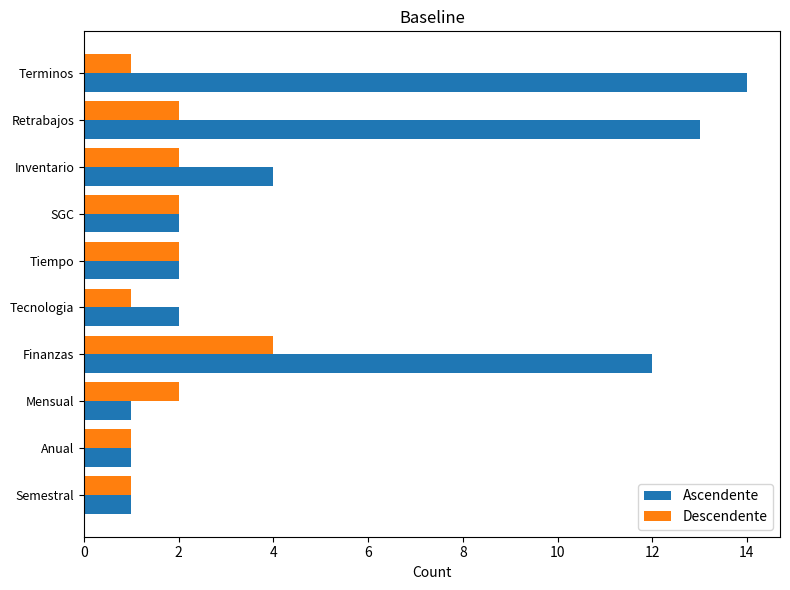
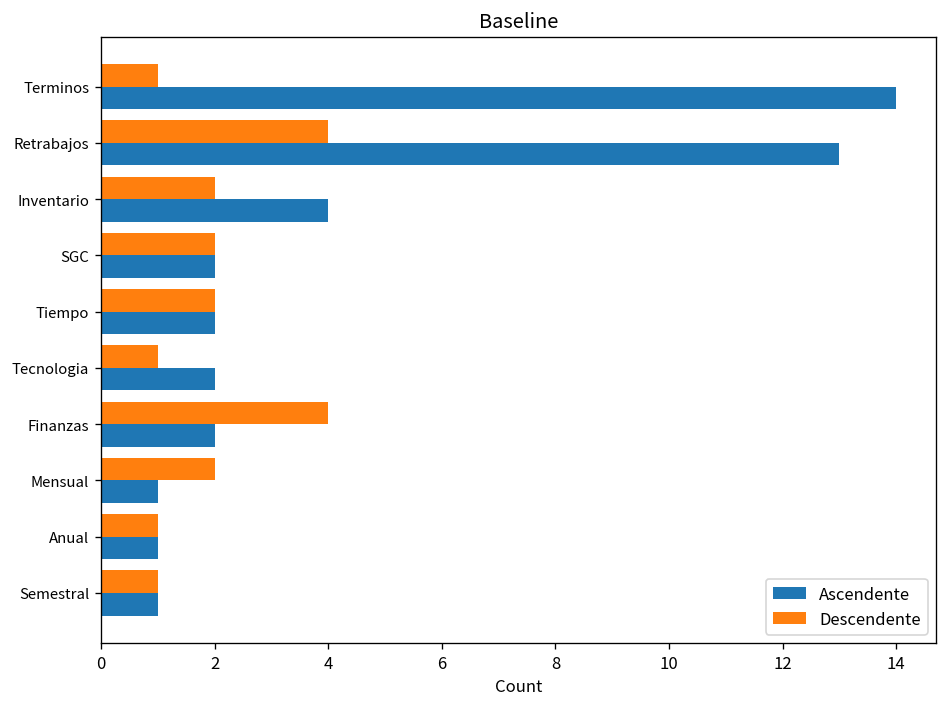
Descendente, Retrabajos: 2 -> 4
Ascendente, Finanzas: 12 -> 2
